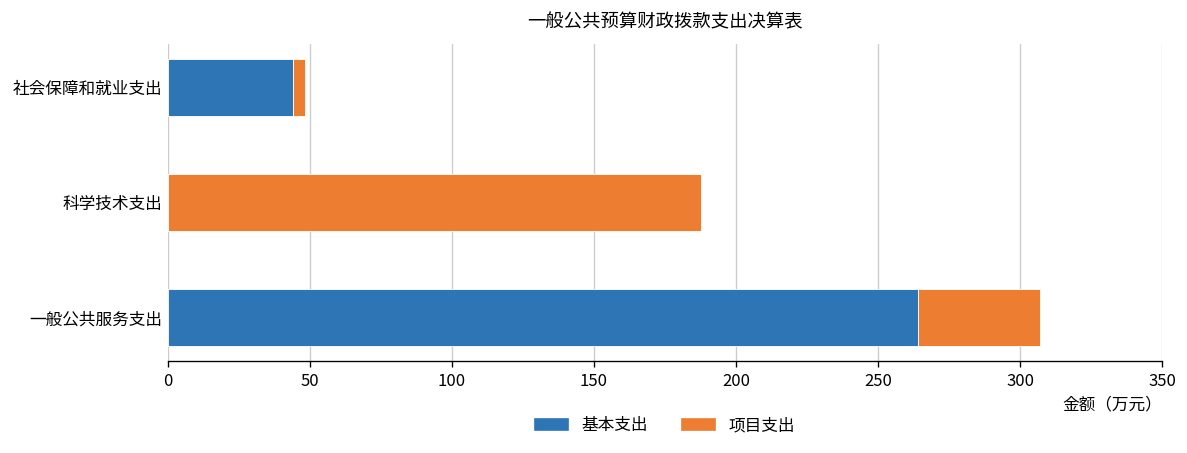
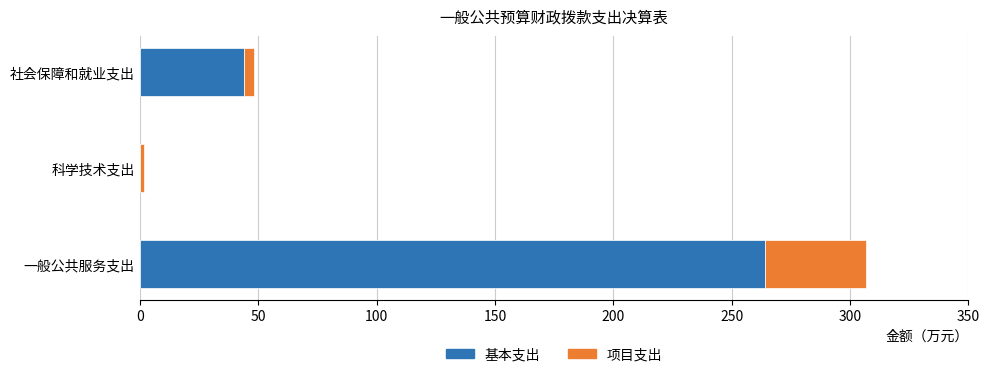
项目支出, 科学技术支出: 188 -> 2
